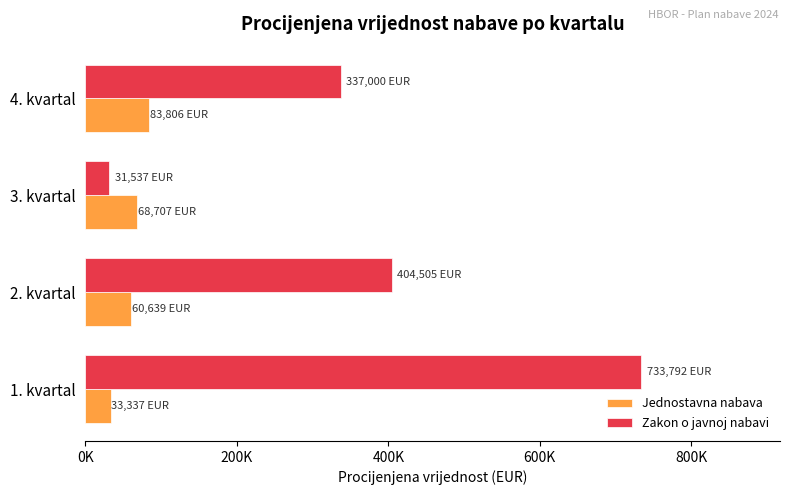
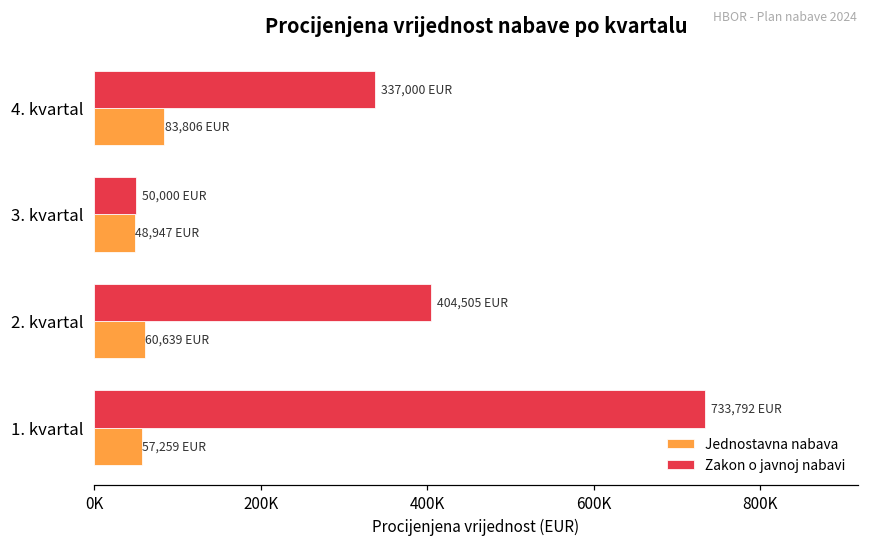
Zakon o javnoj nabavi, 3. kvartal: 31,537 -> 50,000
Jednostavna nabava, 3. kvartal: 68,707 -> 48,947
Jednostavna nabava, 1. kvartal: 33,337 -> 57,259
